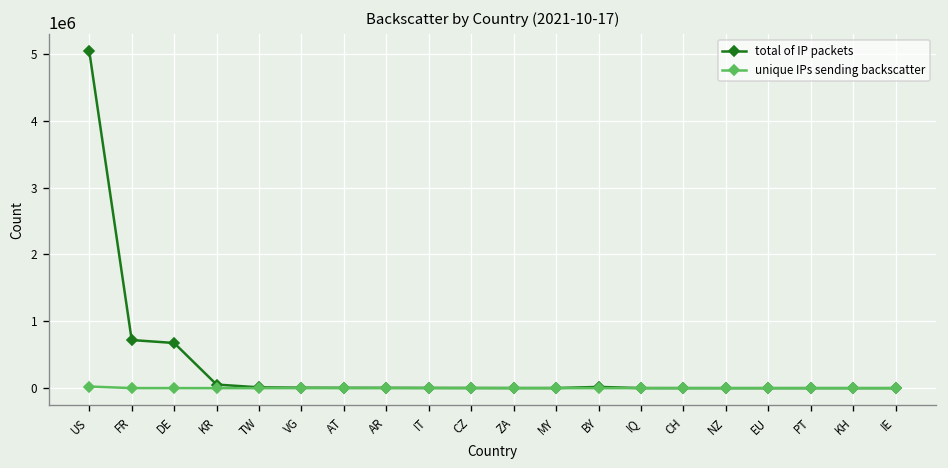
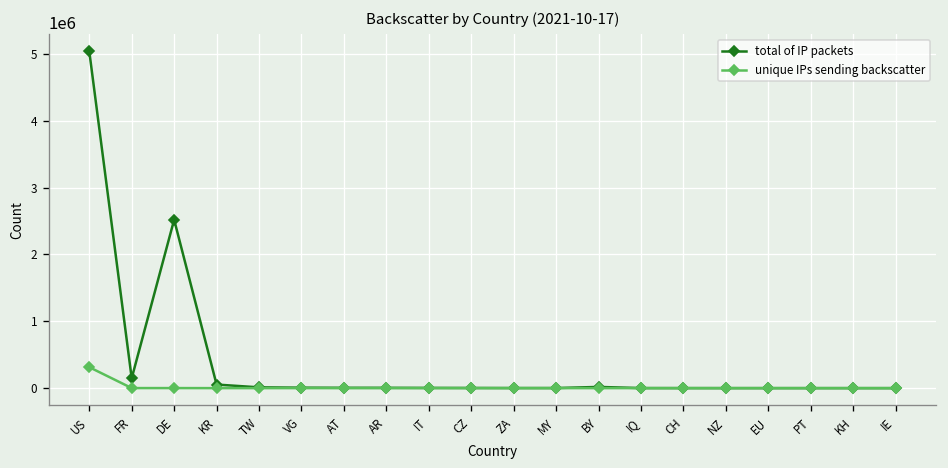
unique IPs sending backscatter, US: 0 -> 300000
total of IP packets, FR: 700000 -> 100000
total of IP packets, DE: 700000 -> 2500000
